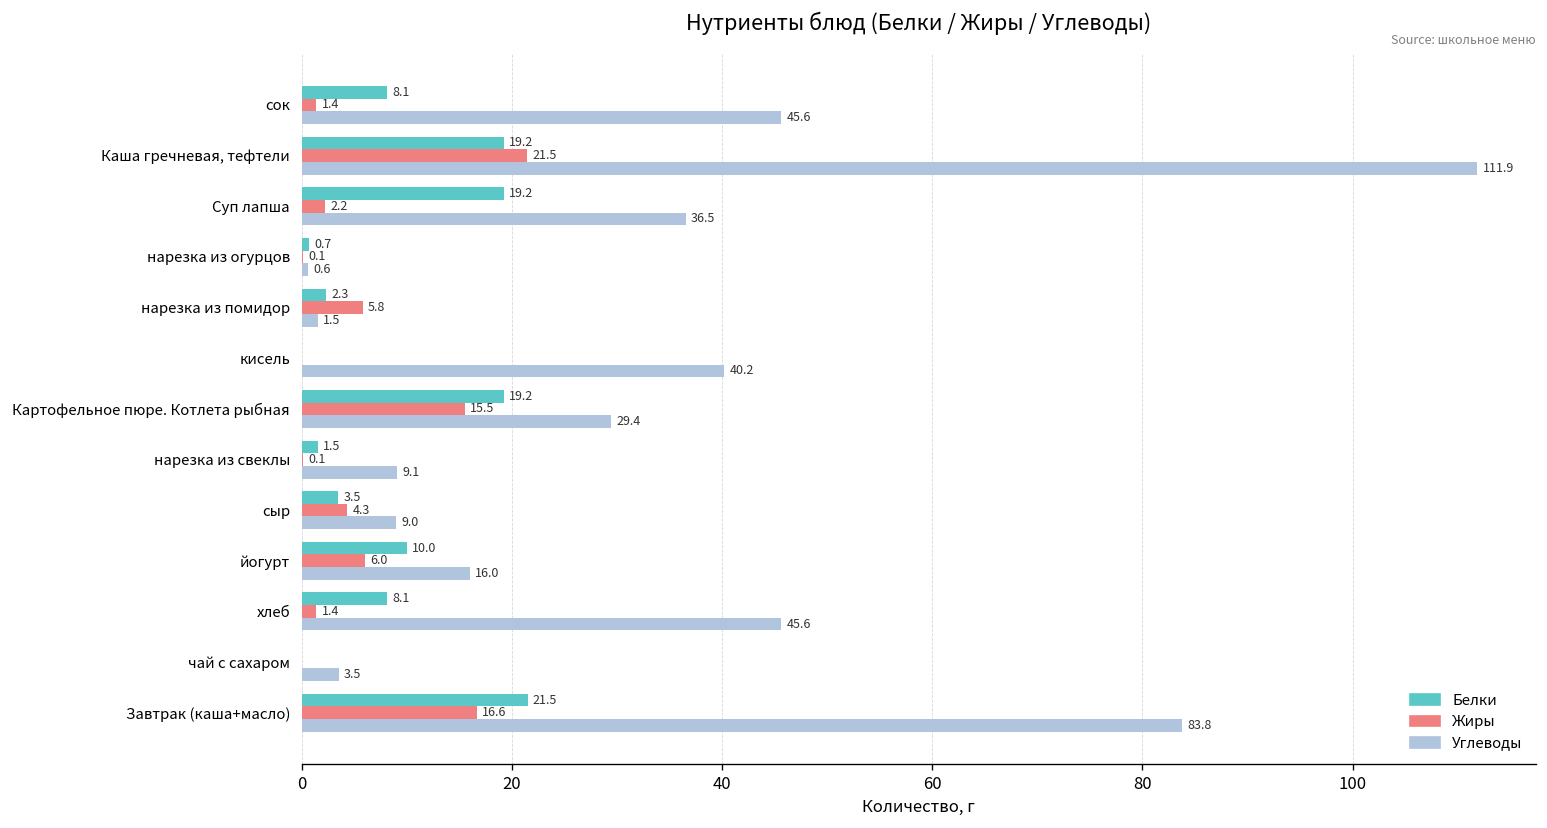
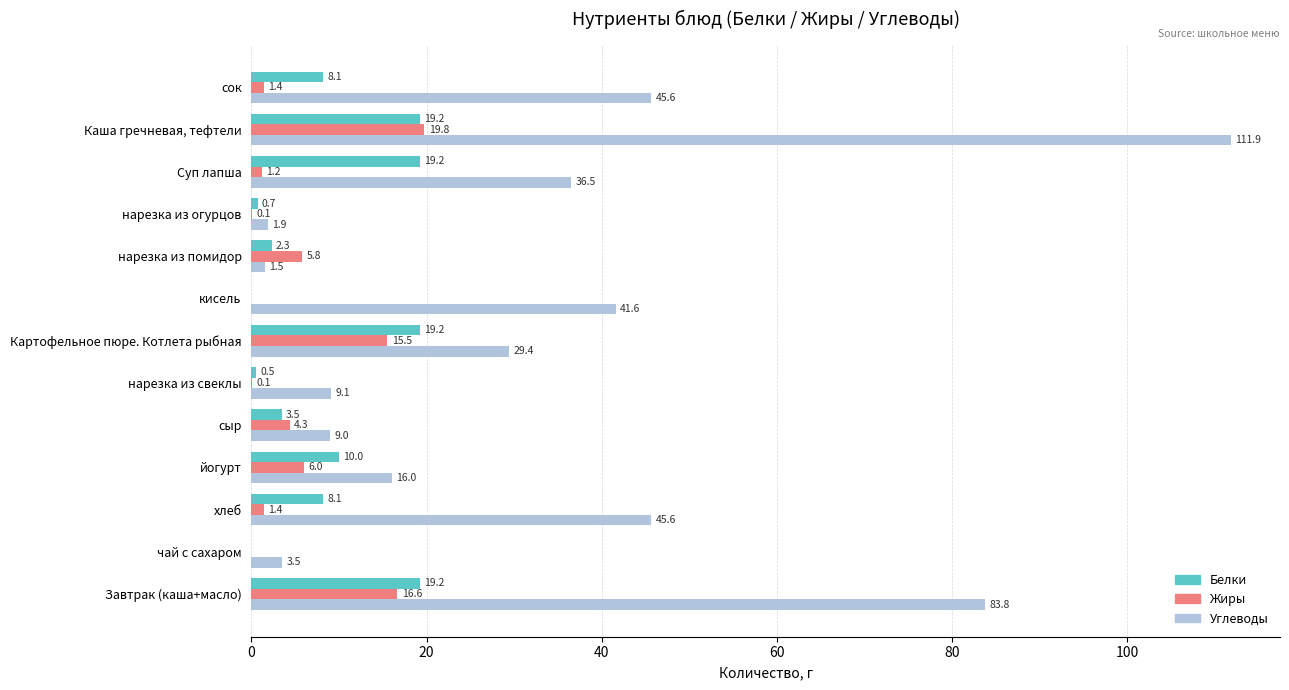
Жиры, Каша гречневая, тефтели: 21.5 -> 19.8
Жиры, Суп лапша: 2.2 -> 1.2
Углеводы, нарезка из огурцов: 0.6 -> 1.9
Углеводы, кисель: 40.2 -> 41.6
Белки, нарезка из свеклы: 1.5 -> 0.5
Белки, Завтрак (каша+масло): 21.5 -> 19.2
